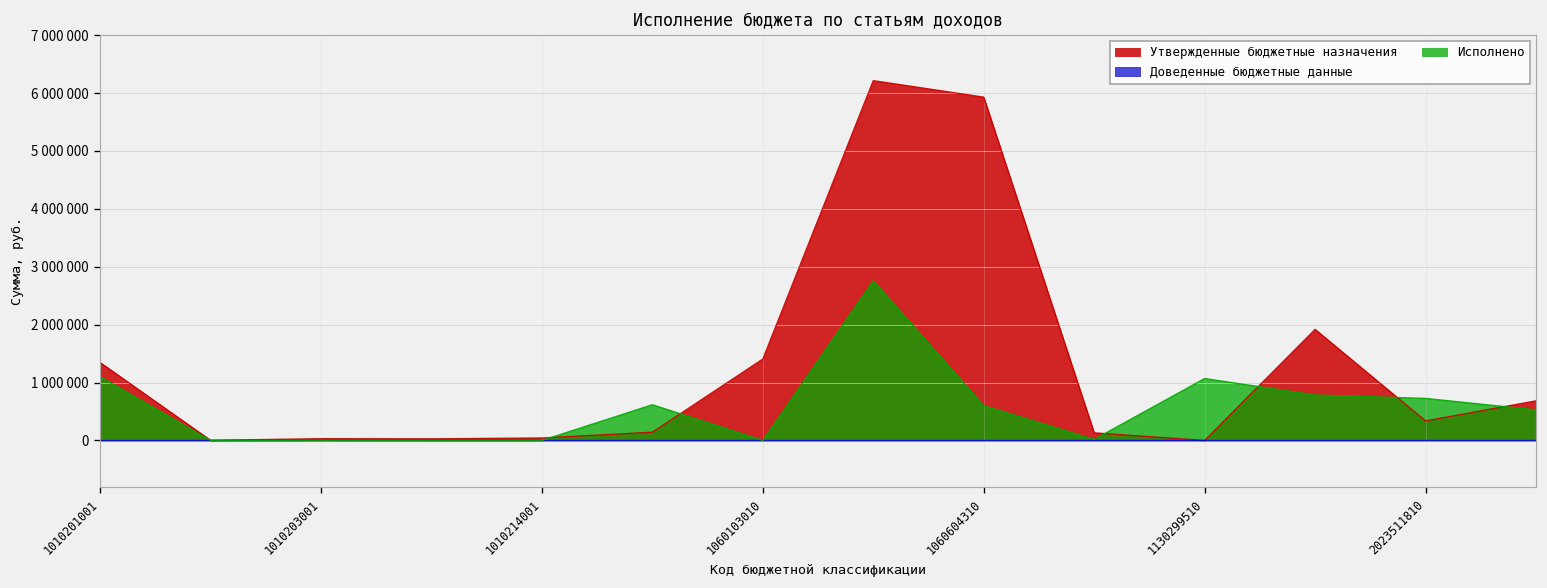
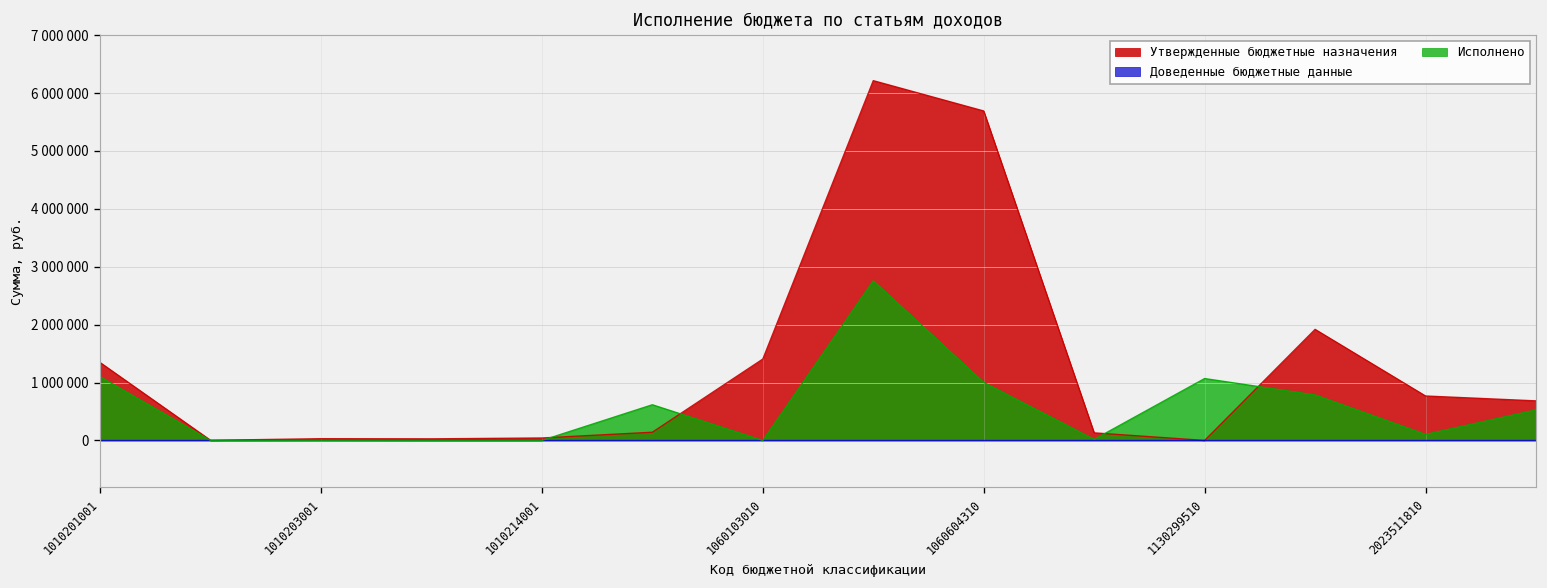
Утвержденные бюджетные назначения, 1060604310: 5900000 -> 5700000
Исполнено, 1060604310: 600000 -> 1000000
Утвержденные бюджетные назначения, 2023511810: 300000 -> 800000
Исполнено, 2023511810: 700000 -> 100000
